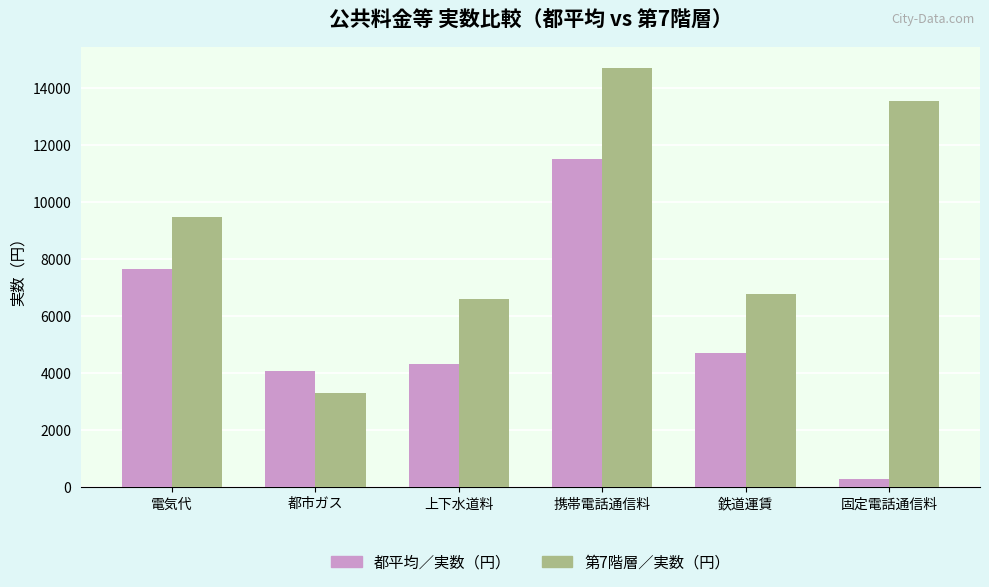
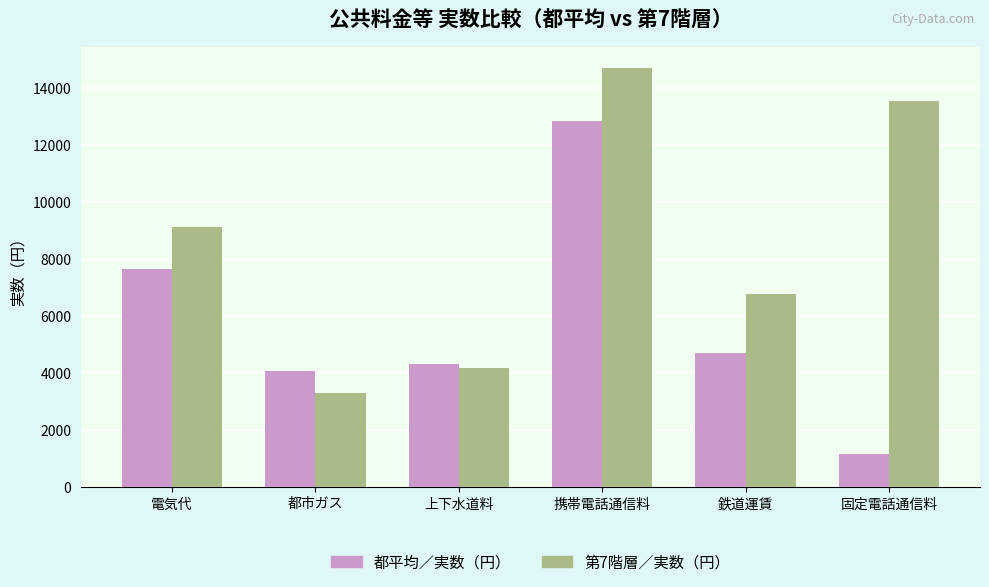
第7階層／実数（円）, 電気代: 9500 -> 9100
第7階層／実数（円）, 上下水道料: 6600 -> 4200
都平均／実数（円）, 携帯電話通信料: 11500 -> 12800
都平均／実数（円）, 固定電話通信料: 300 -> 1200
